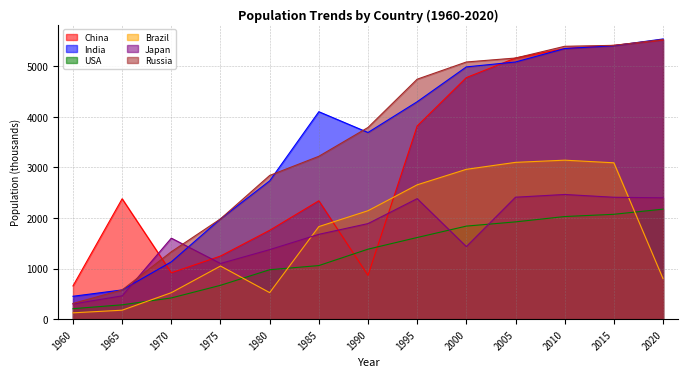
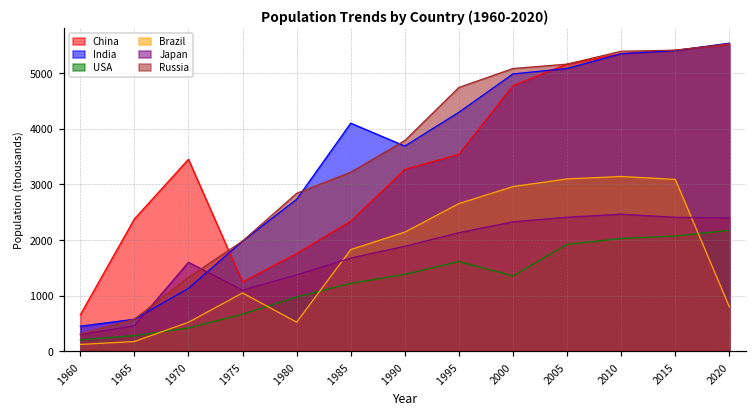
China, 1970: 900 -> 3500
USA, 1985: 1100 -> 1200
China, 1990: 900 -> 3300
China, 1995: 3800 -> 3500
Japan, 1995: 2400 -> 2100
USA, 2000: 1800 -> 1400
Japan, 2000: 1400 -> 2300
